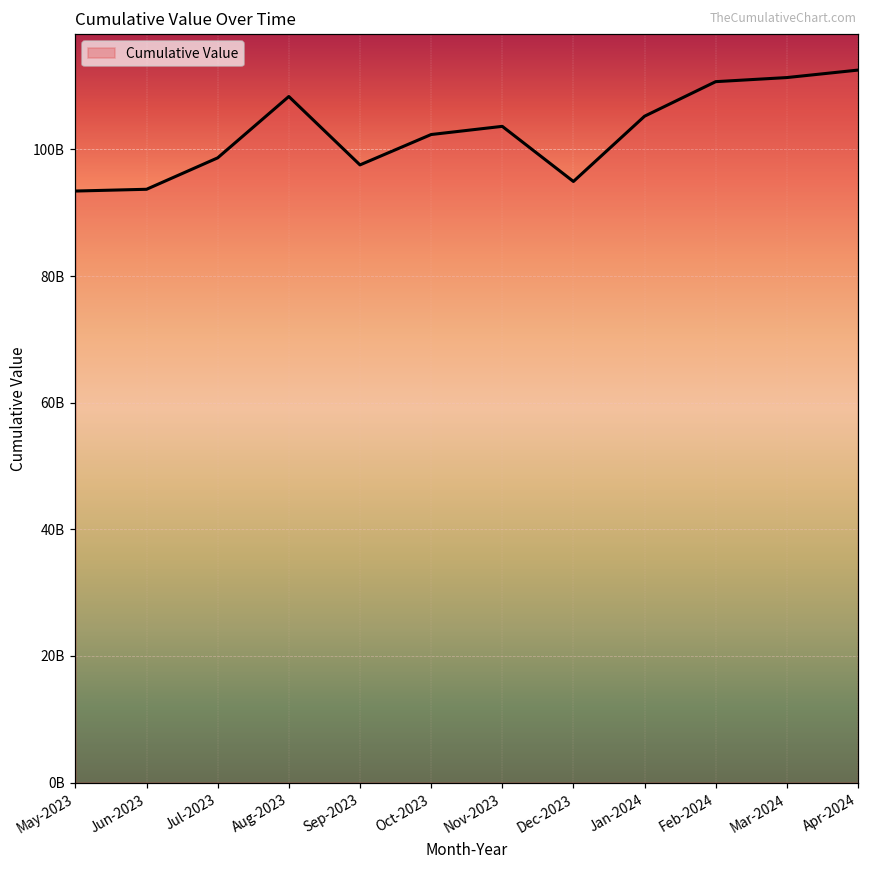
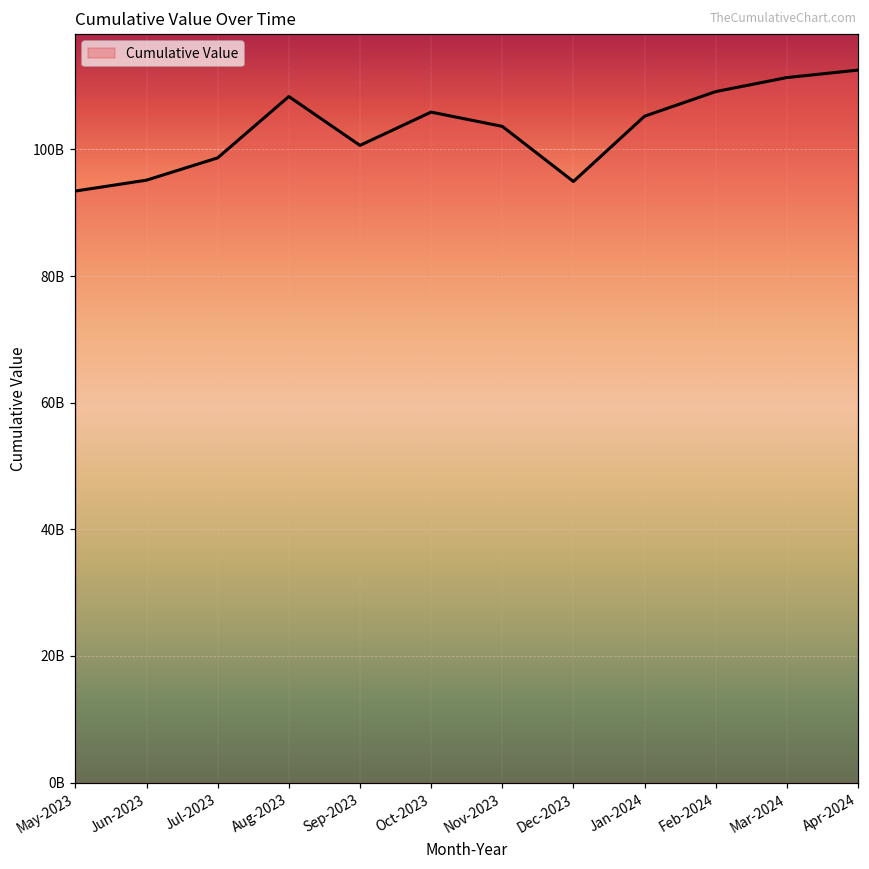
Jun-2023: 94000000000 -> 95000000000
Sep-2023: 98000000000 -> 101000000000
Oct-2023: 102000000000 -> 106000000000
Feb-2024: 111000000000 -> 109000000000
